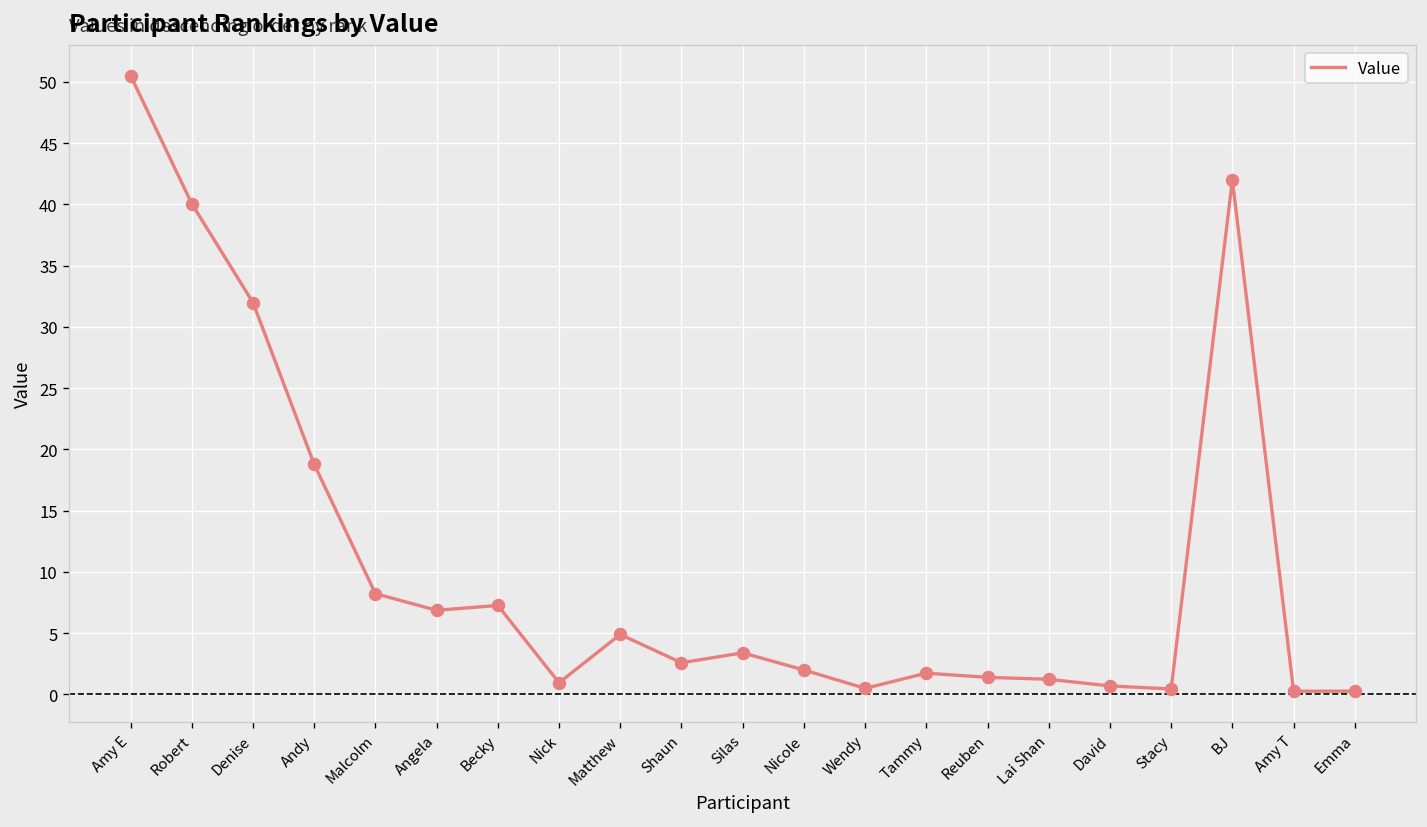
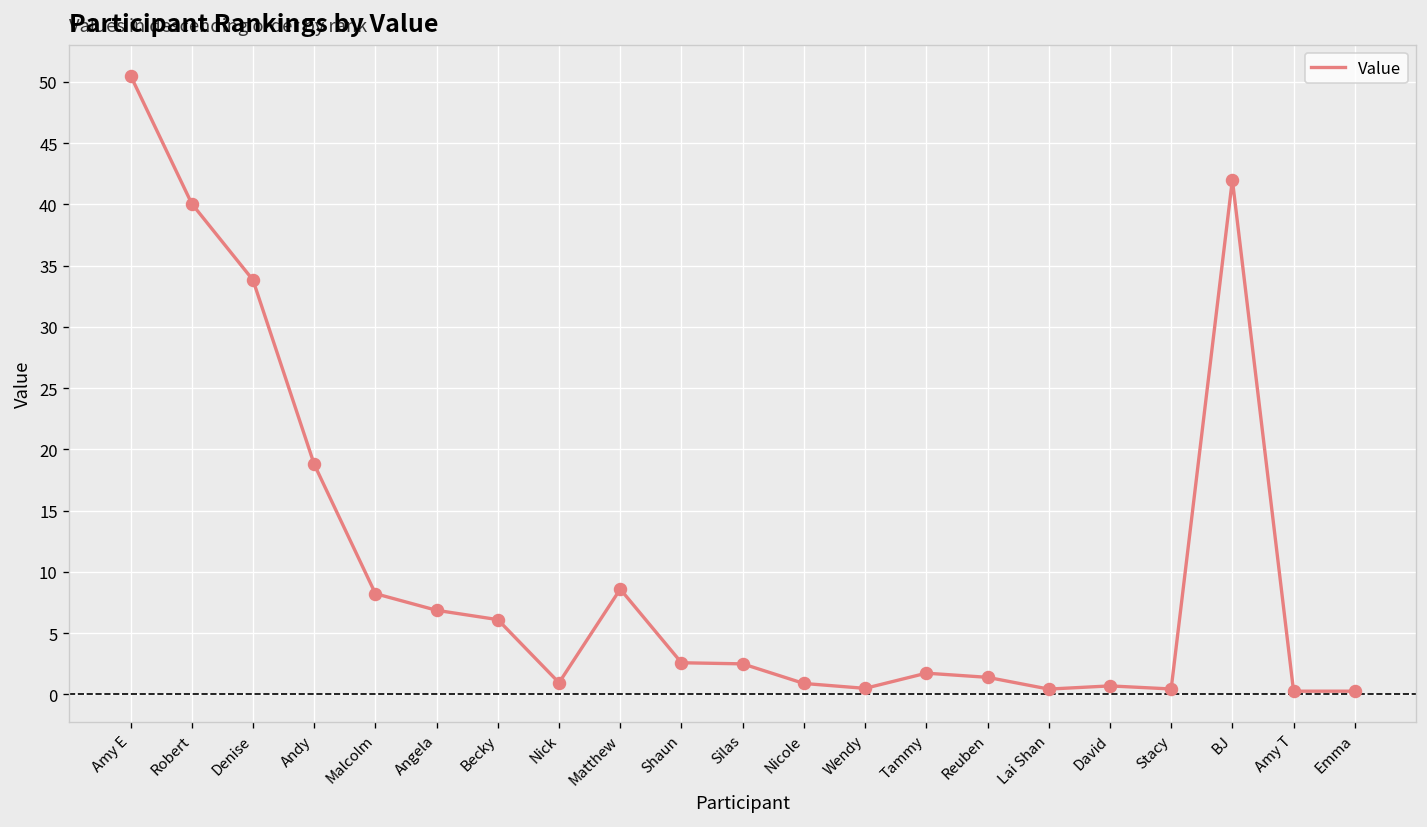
Denise: 32.0 -> 33.8
Becky: 7.3 -> 6.1
Matthew: 4.9 -> 8.6
Silas: 3.4 -> 2.5
Nicole: 2.0 -> 0.9
Lai Shan: 1.2 -> 0.4
